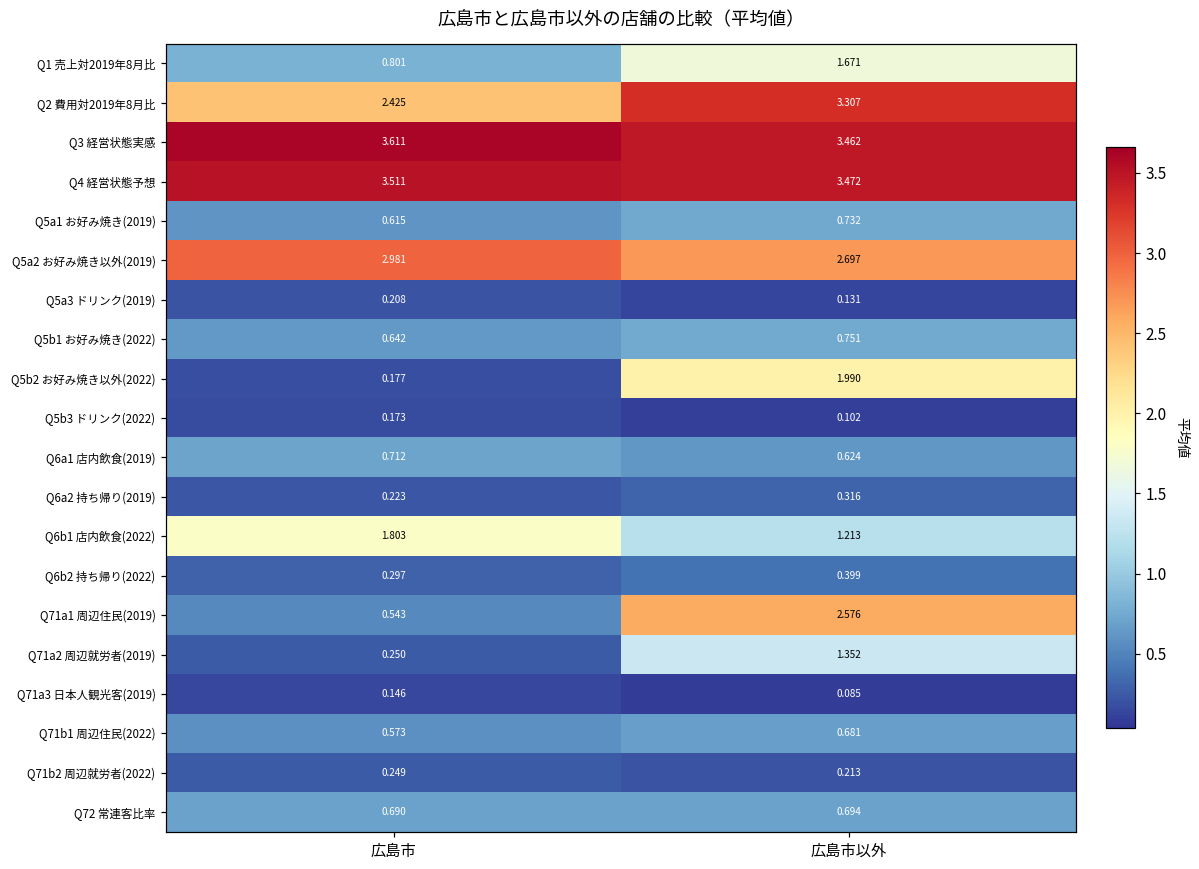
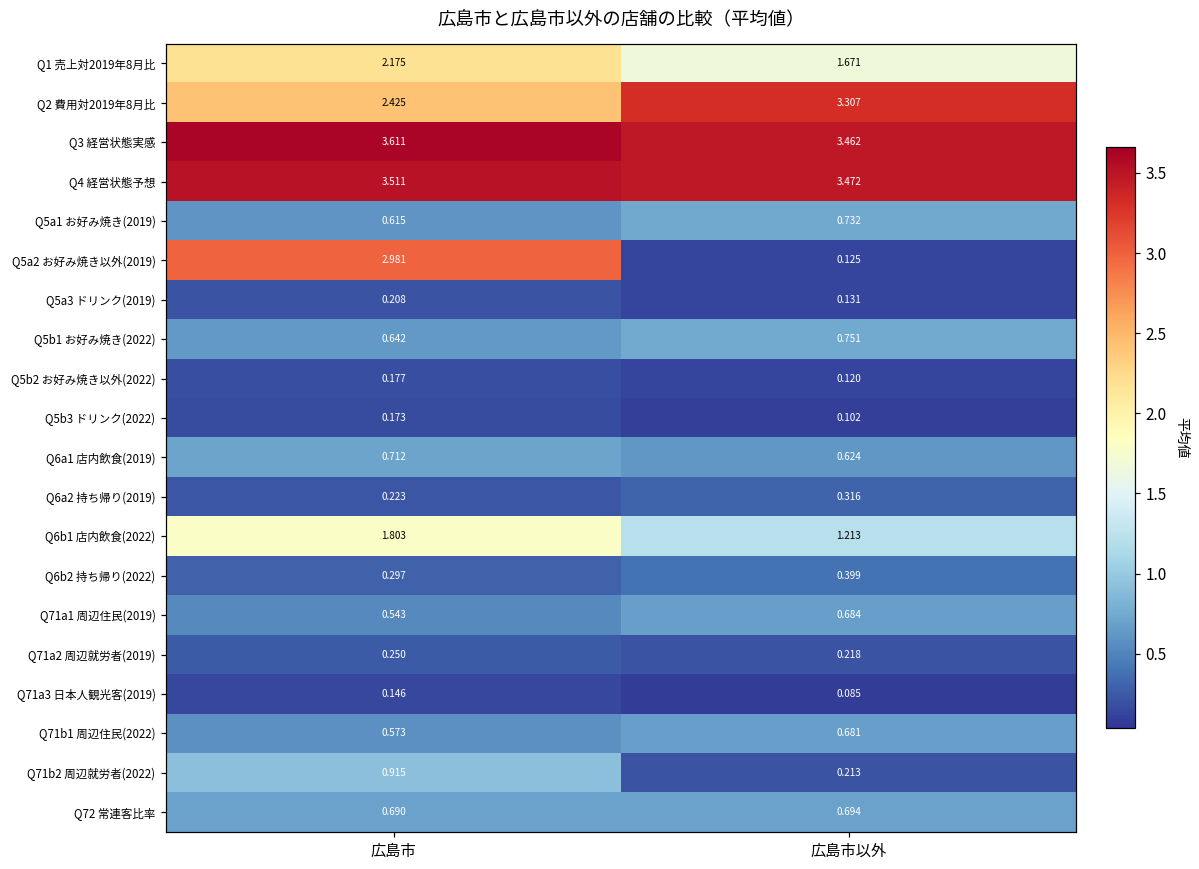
Q1 売上対2019年8月比, 広島市: 0.801 -> 2.175
Q5a2 お好み焼き以外(2019), 広島市以外: 2.697 -> 0.125
Q5b2 お好み焼き以外(2022), 広島市以外: 1.990 -> 0.120
Q71a1 周辺住民(2019), 広島市以外: 2.576 -> 0.684
Q71a2 周辺就労者(2019), 広島市以外: 1.352 -> 0.218
Q71b2 周辺就労者(2022), 広島市: 0.249 -> 0.915
